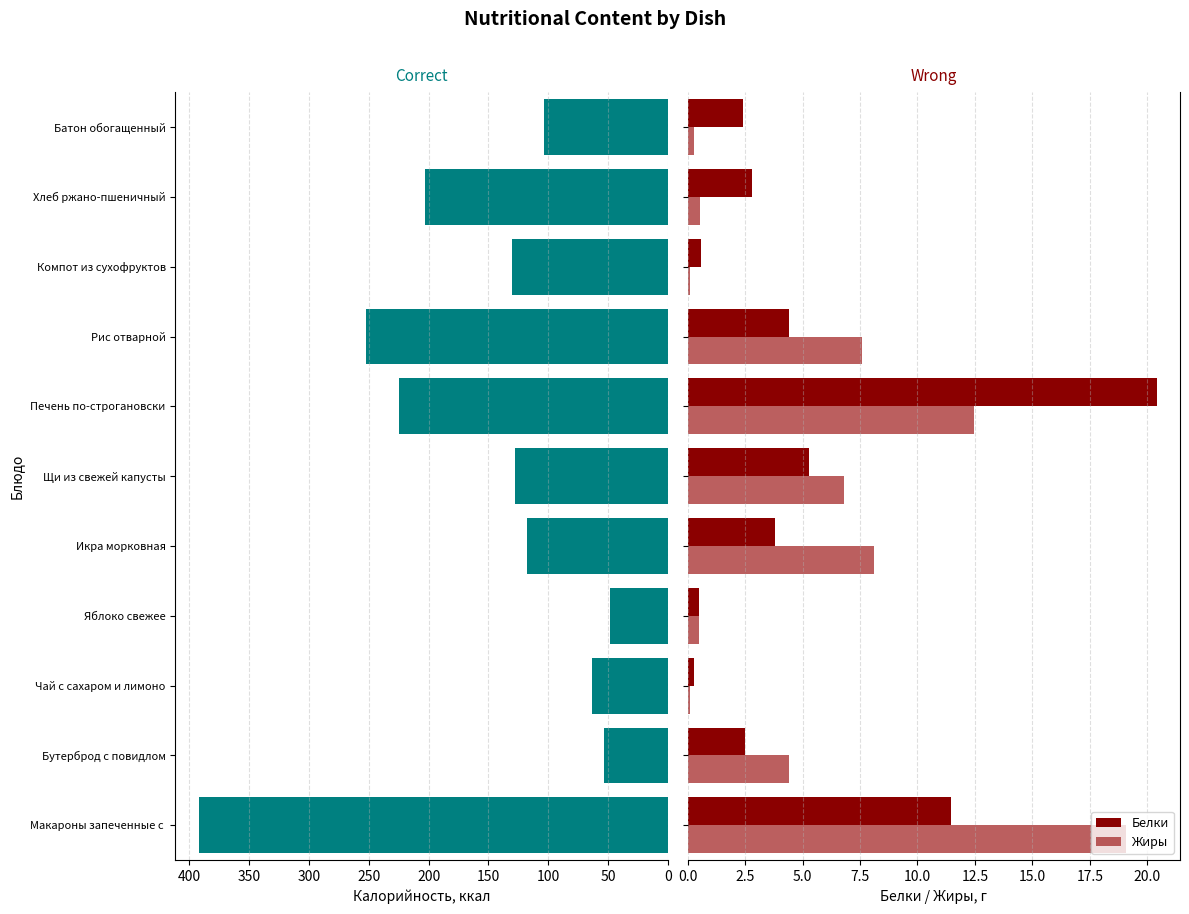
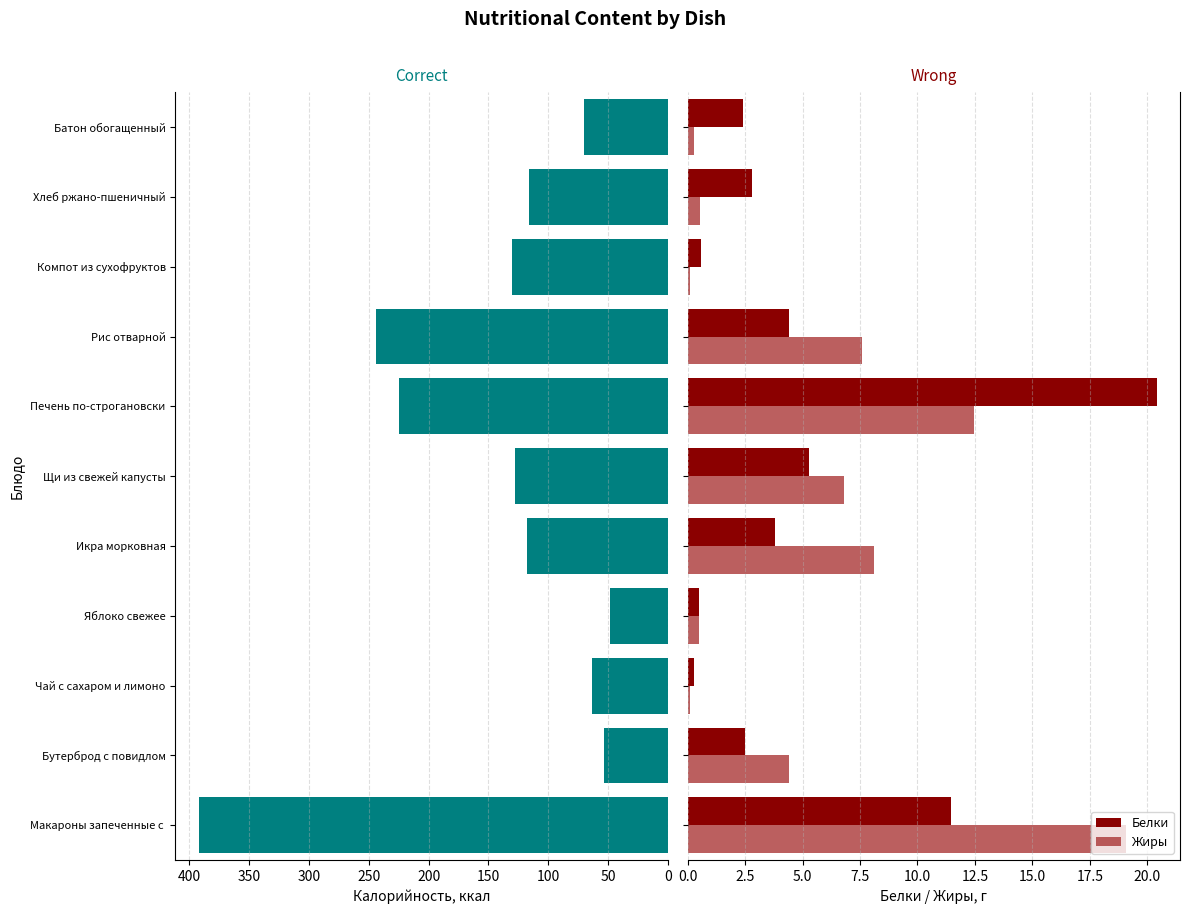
Correct, Батон обогащенный: 103 -> 71
Correct, Хлеб ржано-пшеничный: 203 -> 116
Correct, Рис отварной: 252 -> 244
